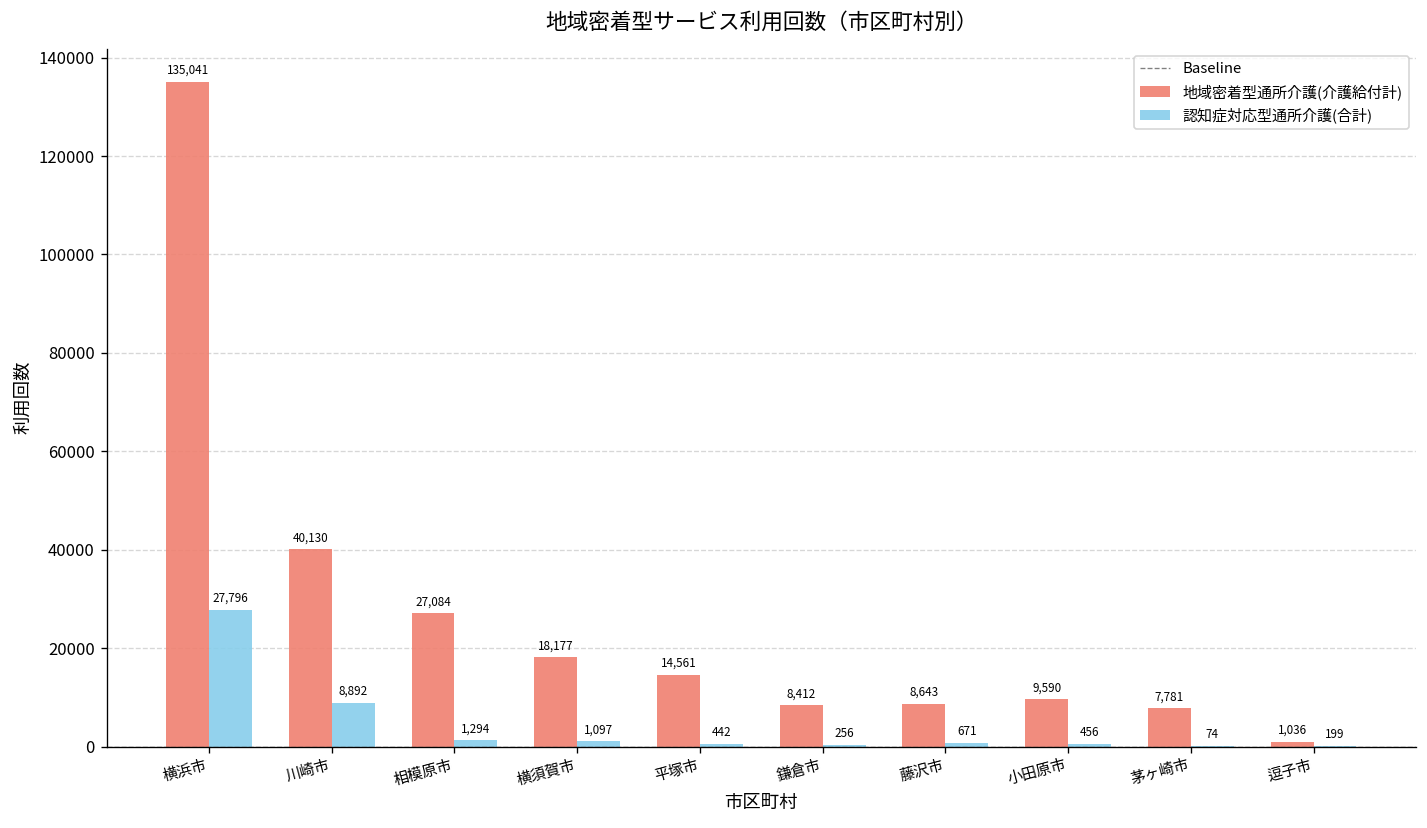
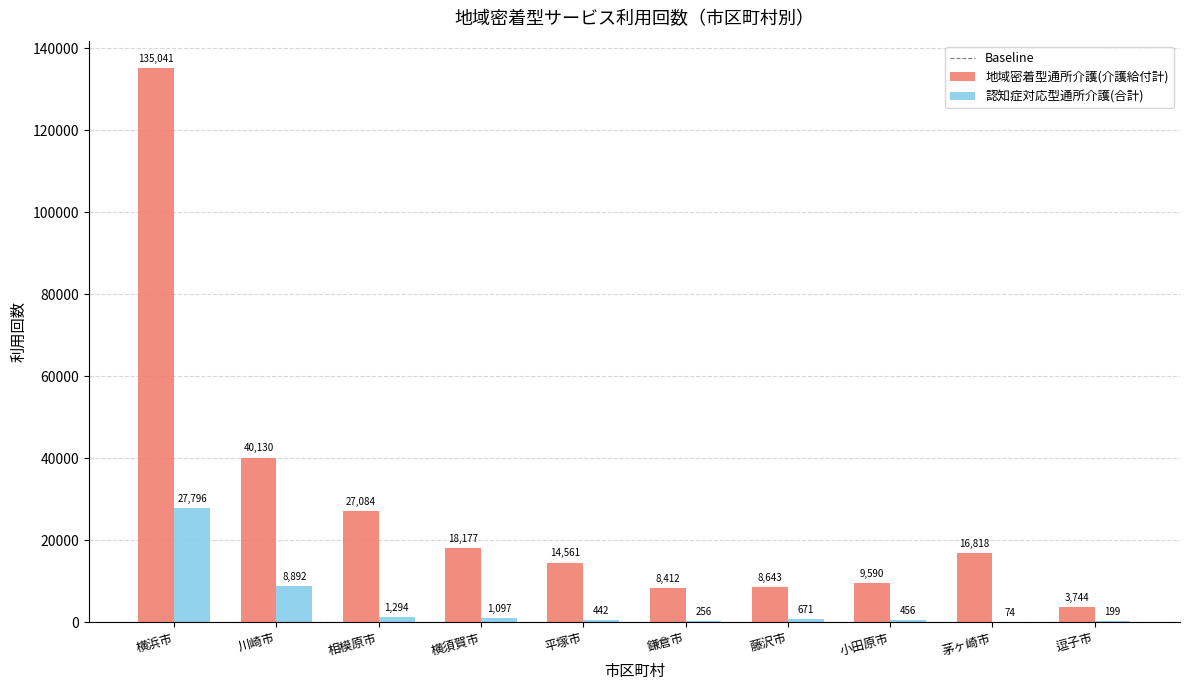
地域密着型通所介護(介護給付計), 茅ヶ崎市: 7,781 -> 16,818
地域密着型通所介護(介護給付計), 逗子市: 1,036 -> 3,744
